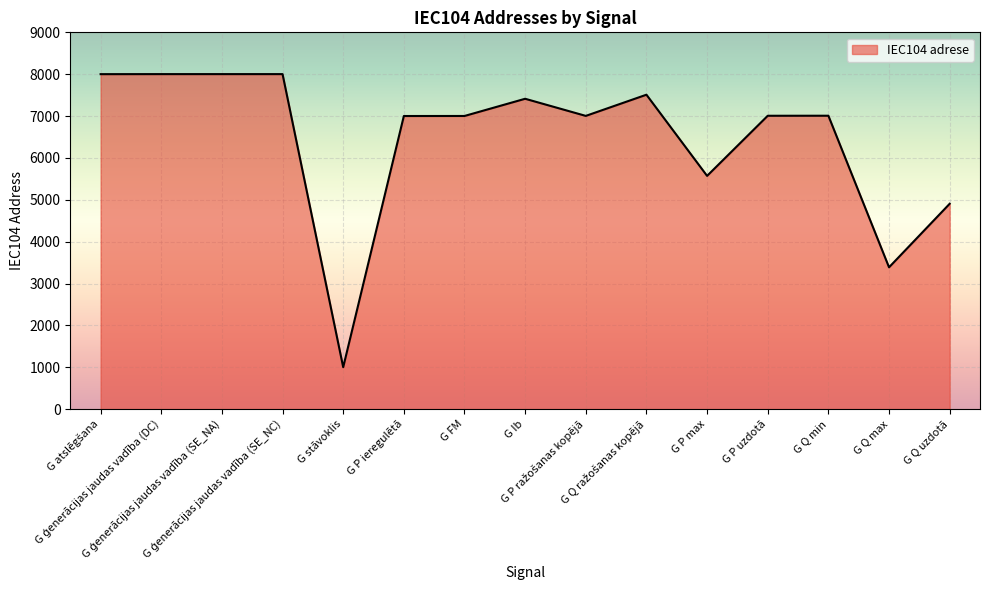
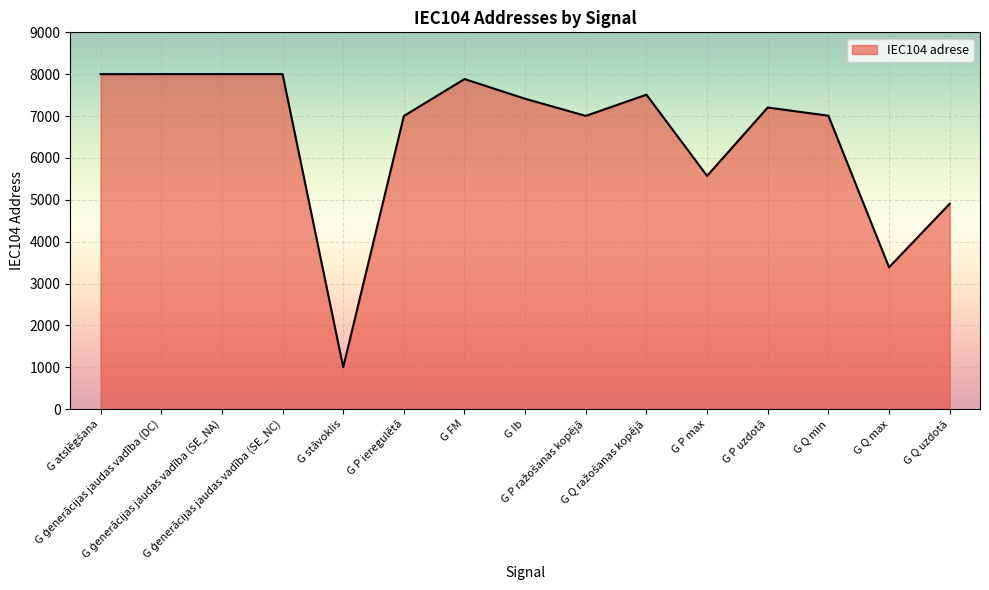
G FM: 7000 -> 7900
G P uzdotā: 7000 -> 7200
